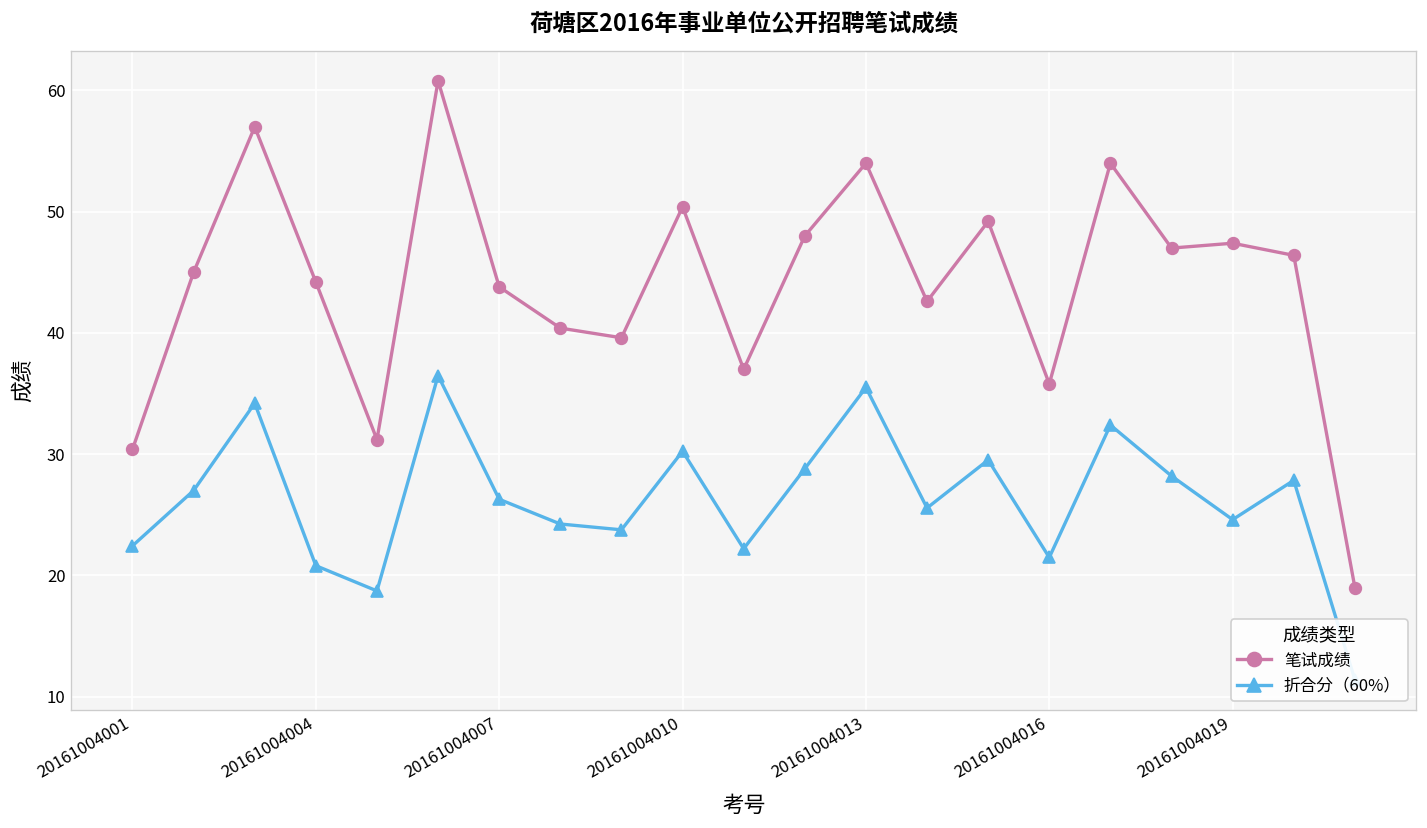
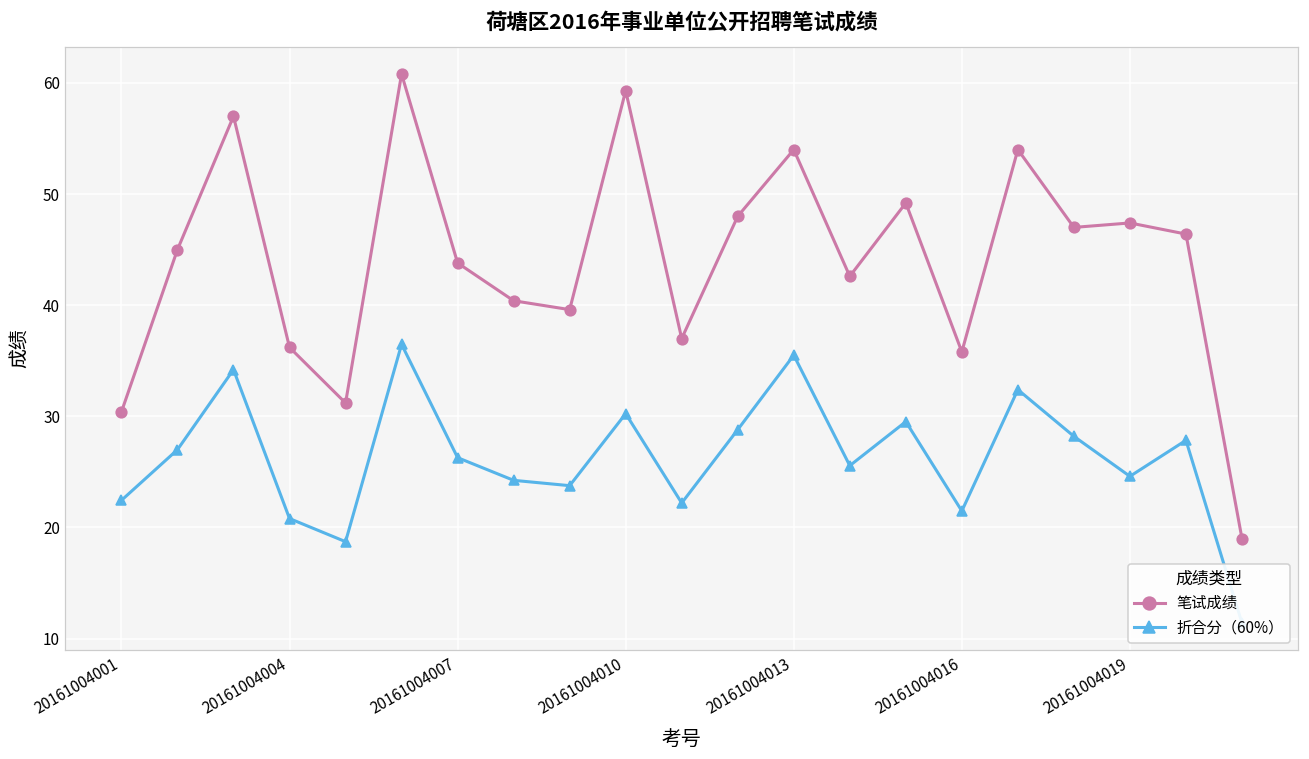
笔试成绩, 20161004004: 44.2 -> 36.2
笔试成绩, 20161004010: 50.4 -> 59.3
